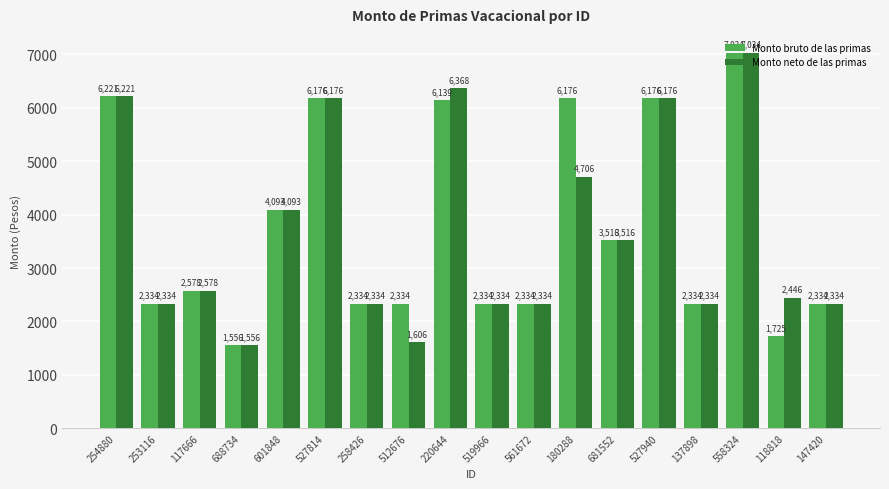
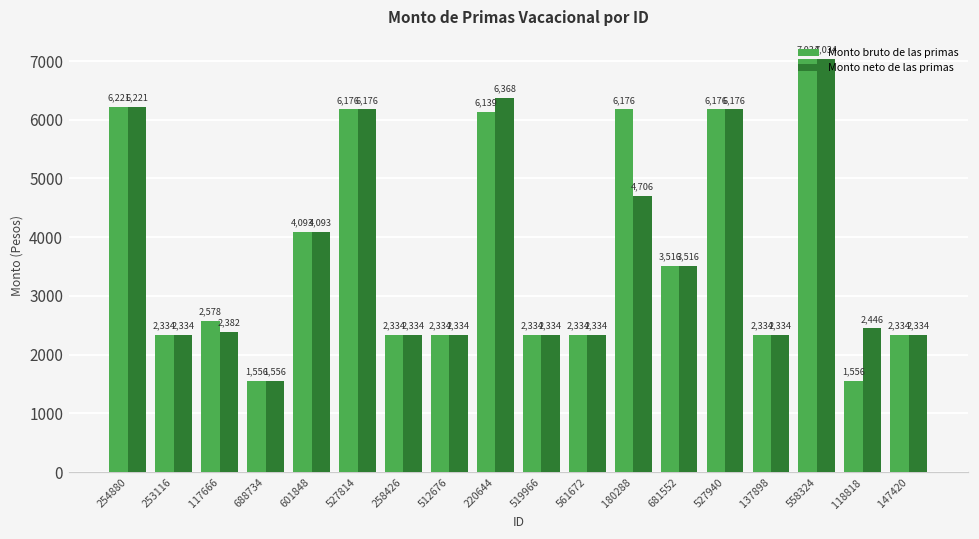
Monto neto de las primas, 117666: 2,578 -> 2,382
Monto neto de las primas, 512676: 1,606 -> 2,334
Monto bruto de las primas, 118818: 1,725 -> 1,556
